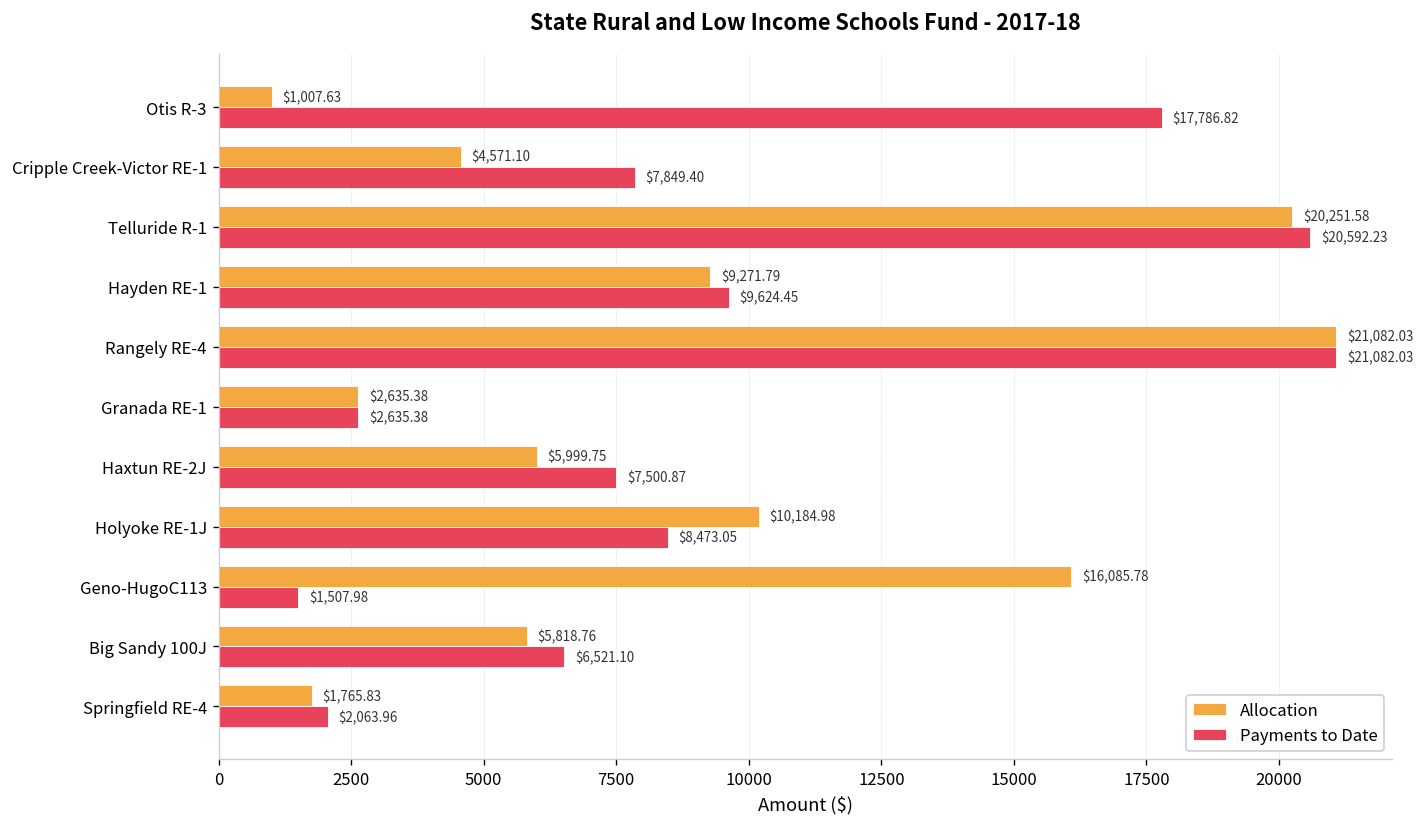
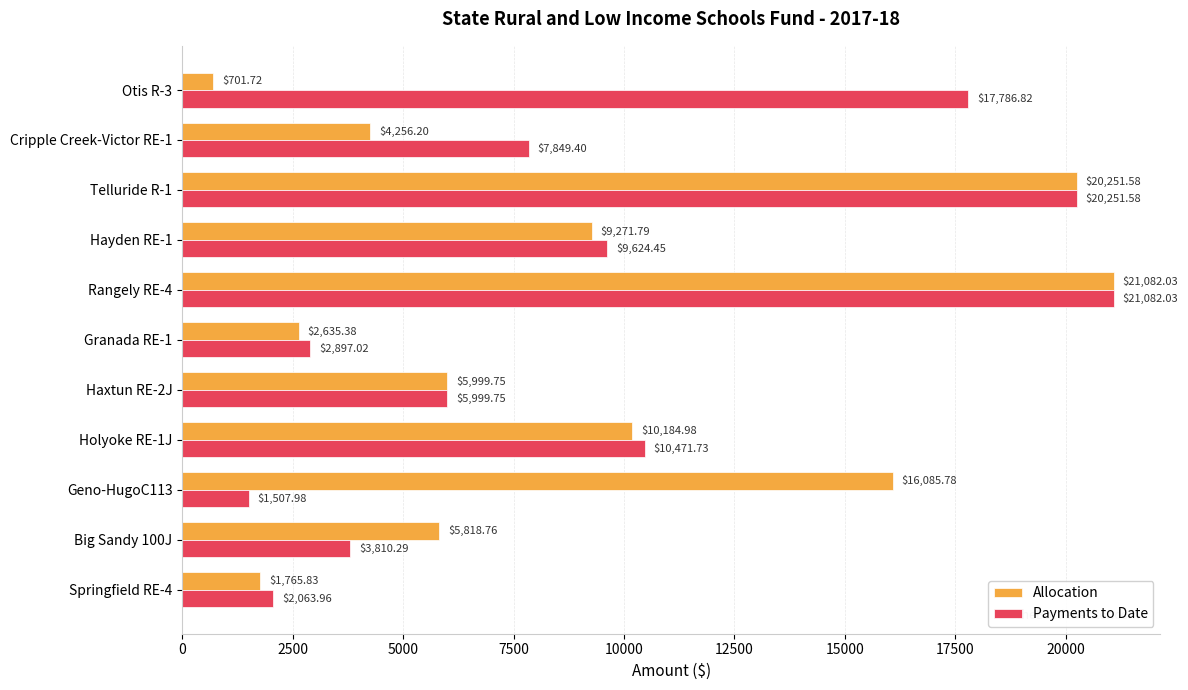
Allocation, Otis R-3: $1,007.63 -> $701.72
Allocation, Cripple Creek-Victor RE-1: $4,571.10 -> $4,256.20
Payments to Date, Telluride R-1: $20,592.23 -> $20,251.58
Payments to Date, Granada RE-1: $2,635.38 -> $2,897.02
Payments to Date, Haxtun RE-2J: $7,500.87 -> $5,999.75
Payments to Date, Holyoke RE-1J: $8,473.05 -> $10,471.73
Payments to Date, Big Sandy 100J: $6,521.10 -> $3,810.29
